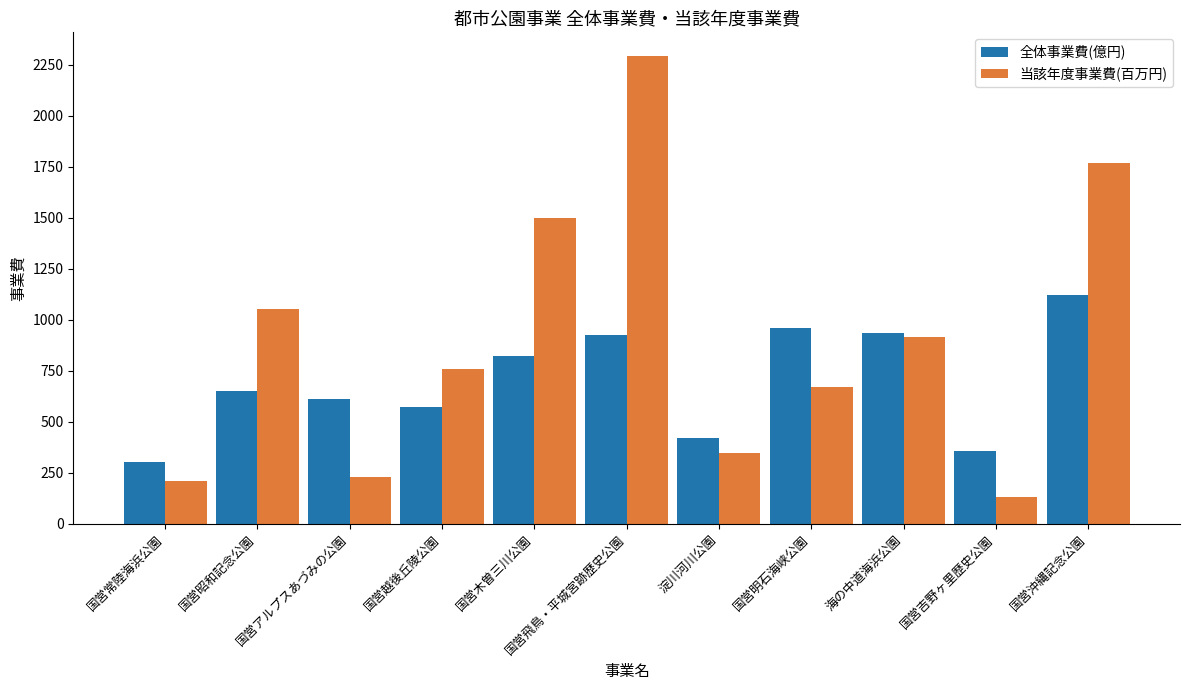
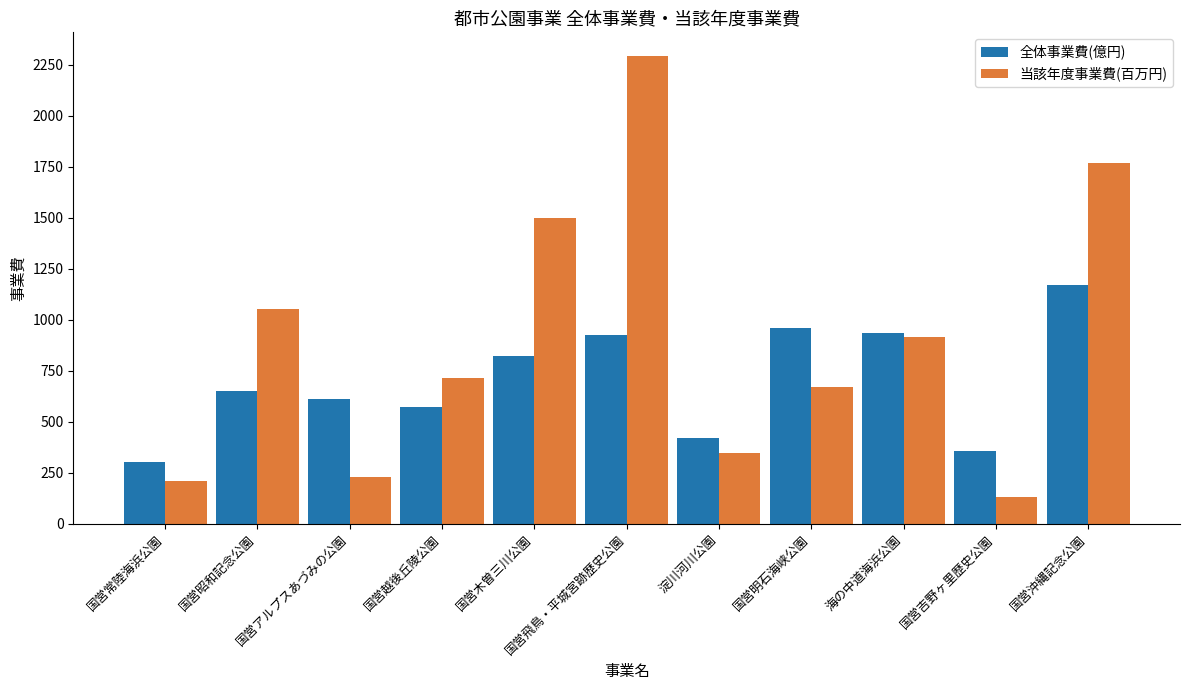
当該年度事業費(百万円), 国営越後丘陵公園: 760 -> 720
全体事業費(億円), 国営沖縄記念公園: 1120 -> 1170
